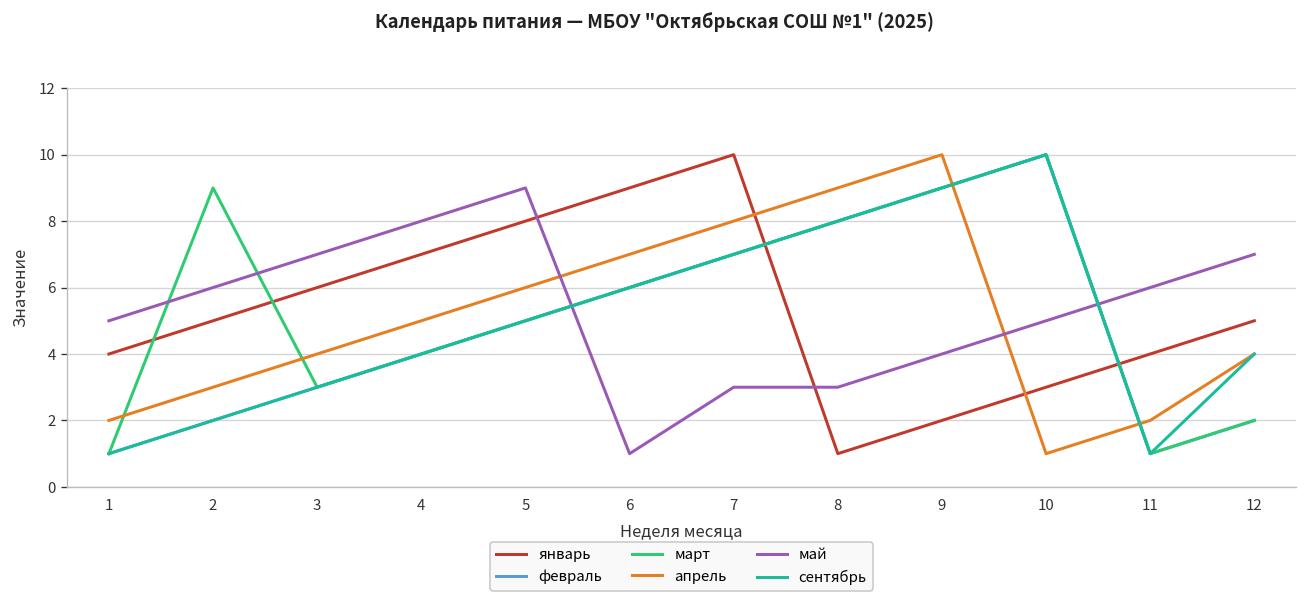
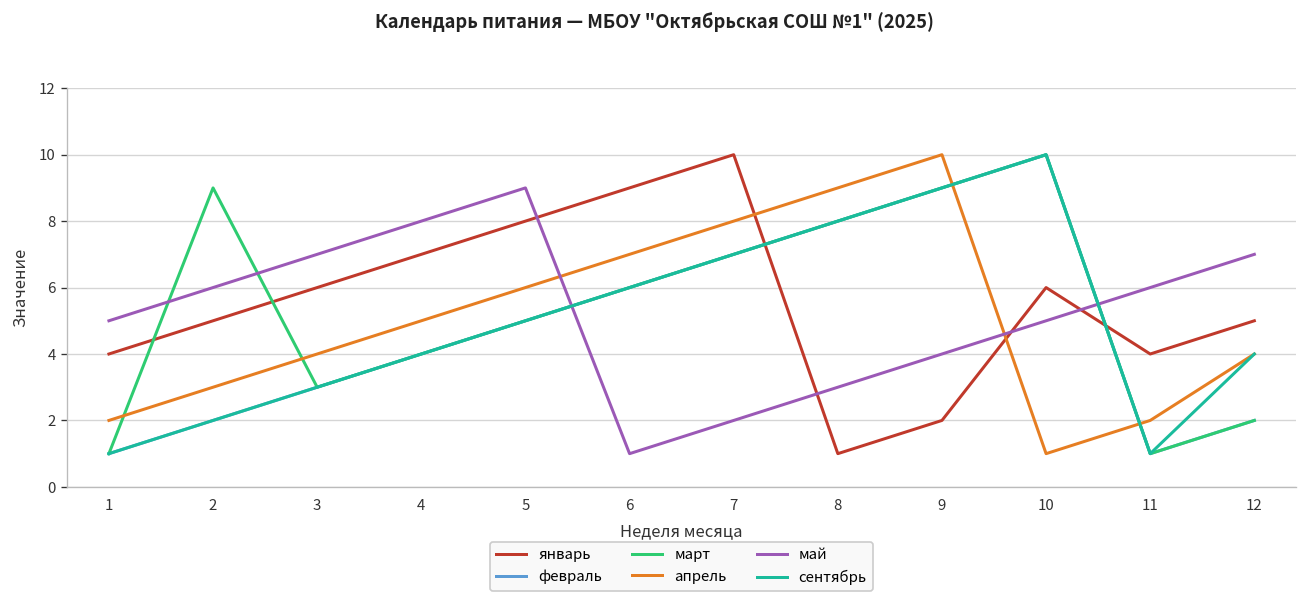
май, 7: 3 -> 2
январь, 10: 3 -> 6
